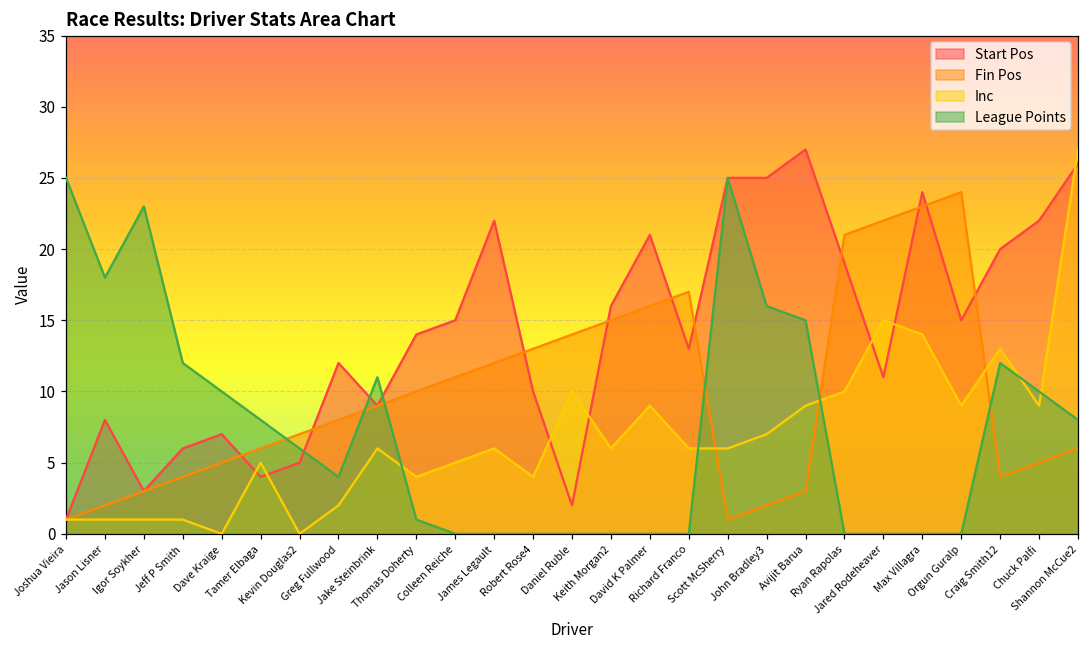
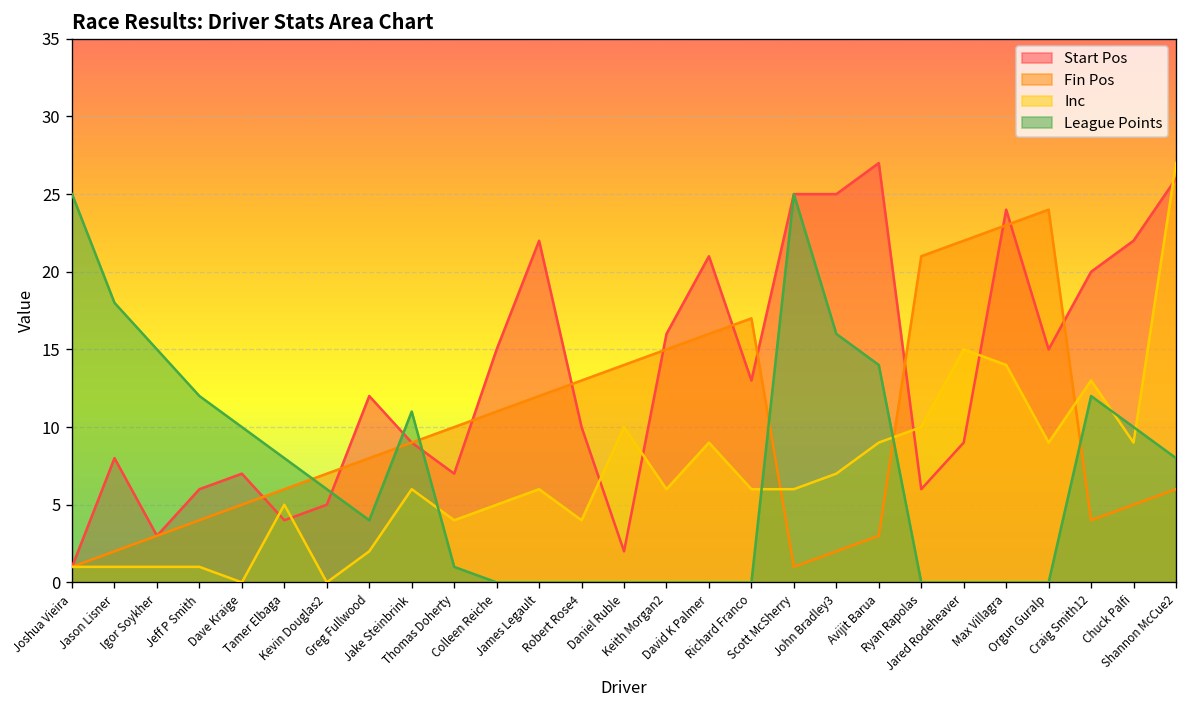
League Points, Igor Soykher: 23 -> 15
Start Pos, Thomas Doherty: 14 -> 7
League Points, Avijit Barua: 15 -> 14
Start Pos, Ryan Rapolas: 19 -> 6
Start Pos, Jared Rodeheaver: 11 -> 9
